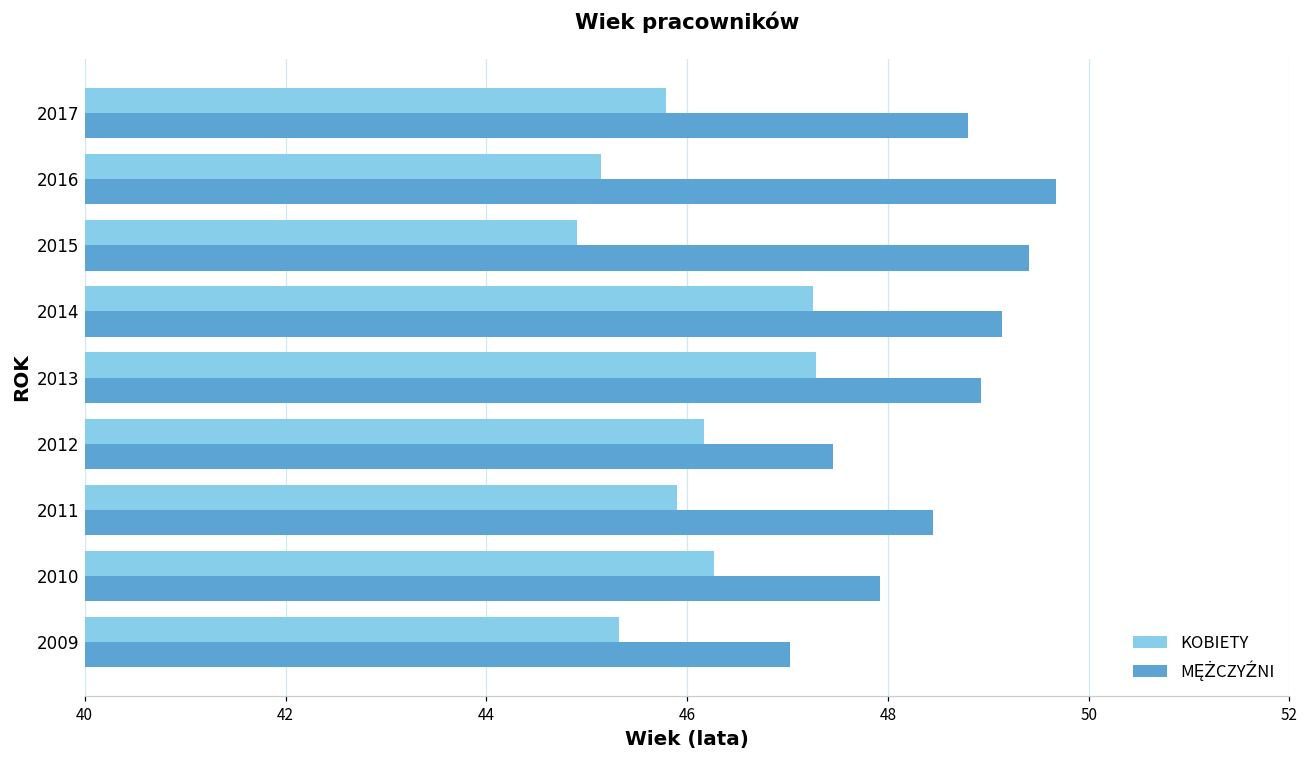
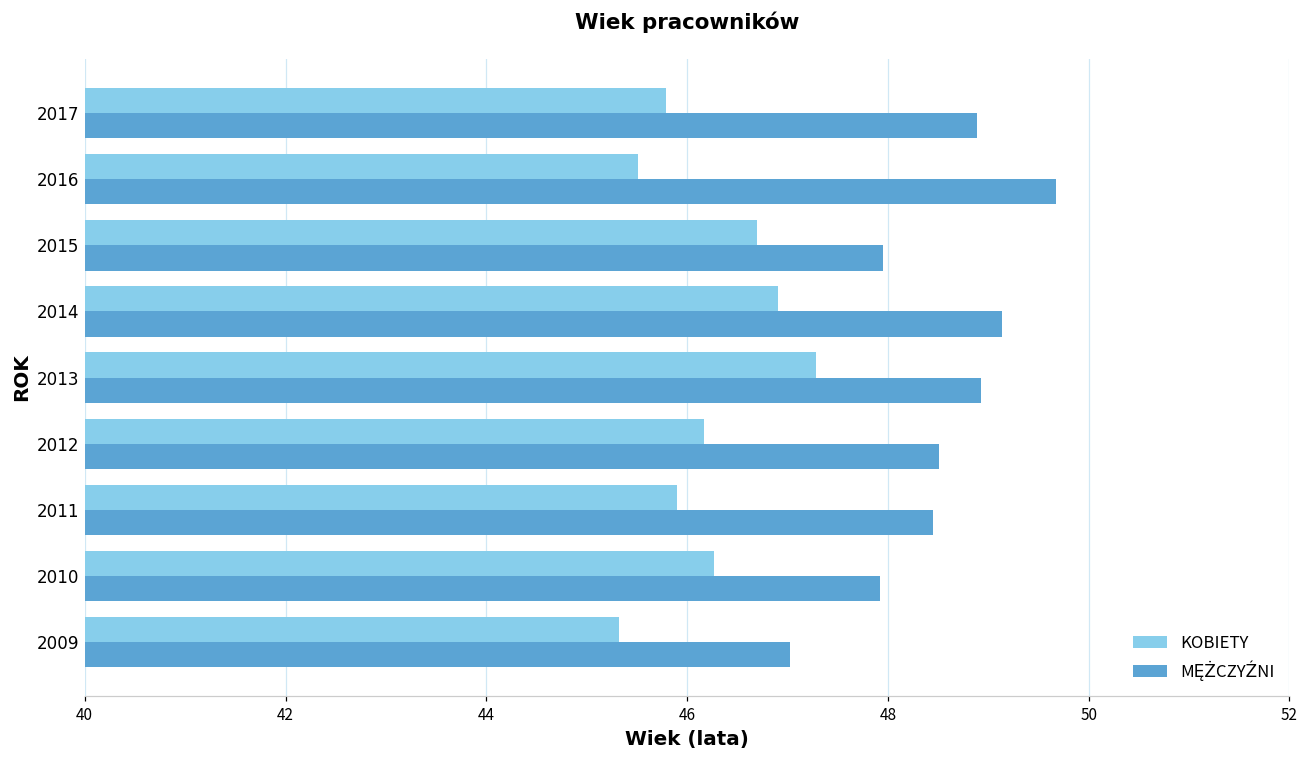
MĘŻCZYŹNI, 2017: 48.8 -> 48.9
KOBIETY, 2016: 45.1 -> 45.5
KOBIETY, 2015: 44.9 -> 46.7
MĘŻCZYŹNI, 2015: 49.4 -> 48.0
KOBIETY, 2014: 47.3 -> 46.9
MĘŻCZYŹNI, 2012: 47.5 -> 48.5
